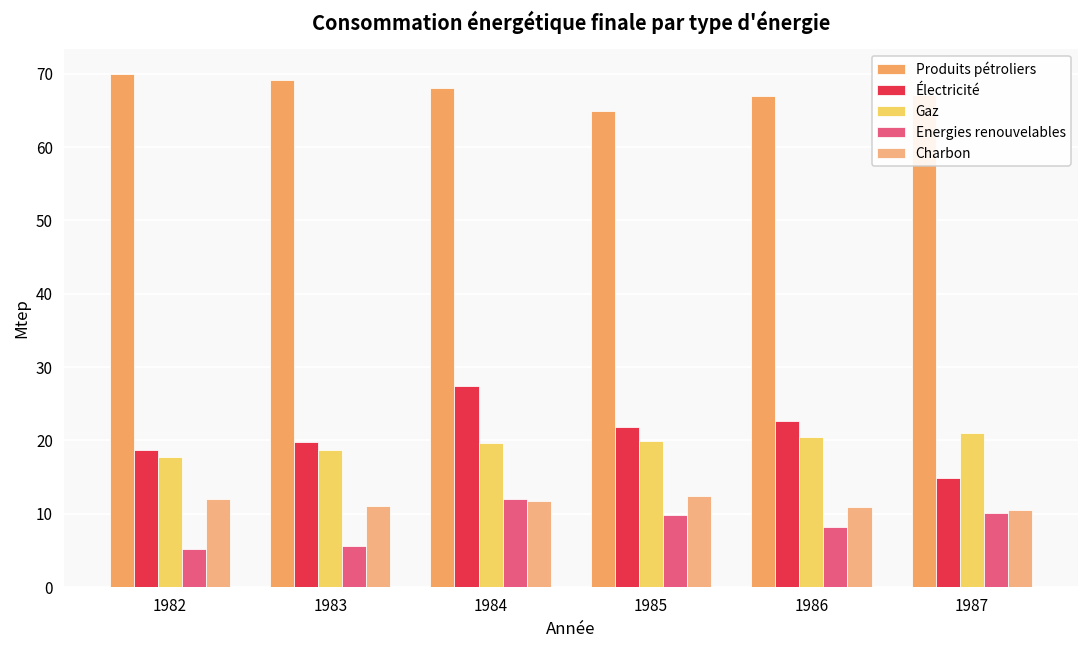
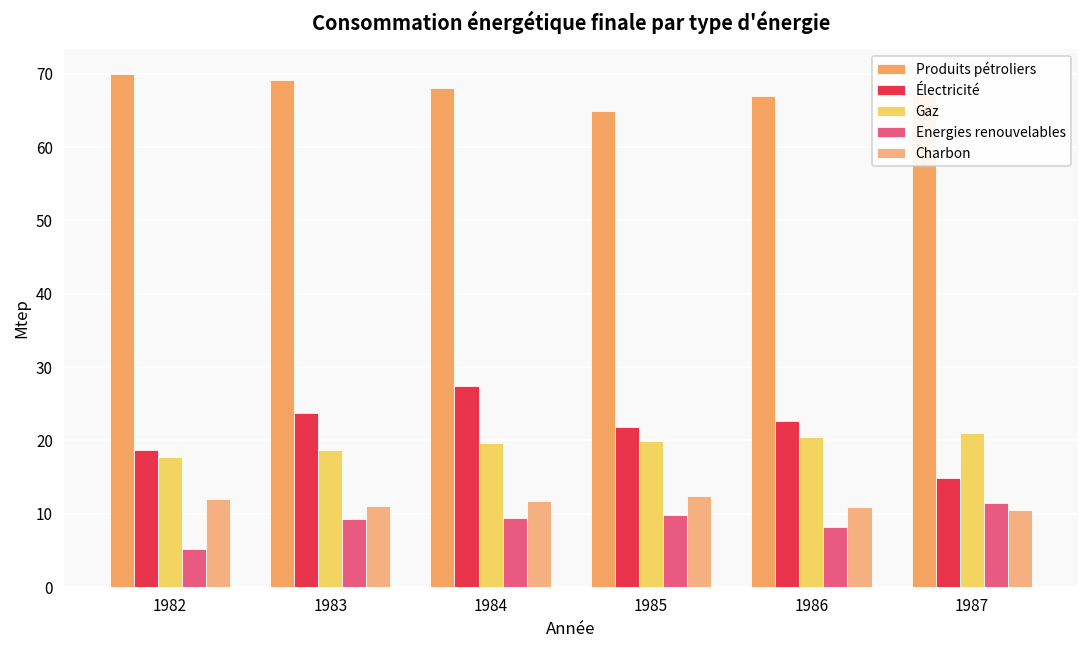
Électricité, 1983: 20 -> 24
Energies renouvelables, 1983: 6 -> 9
Energies renouvelables, 1984: 12 -> 9
Energies renouvelables, 1987: 10 -> 12
